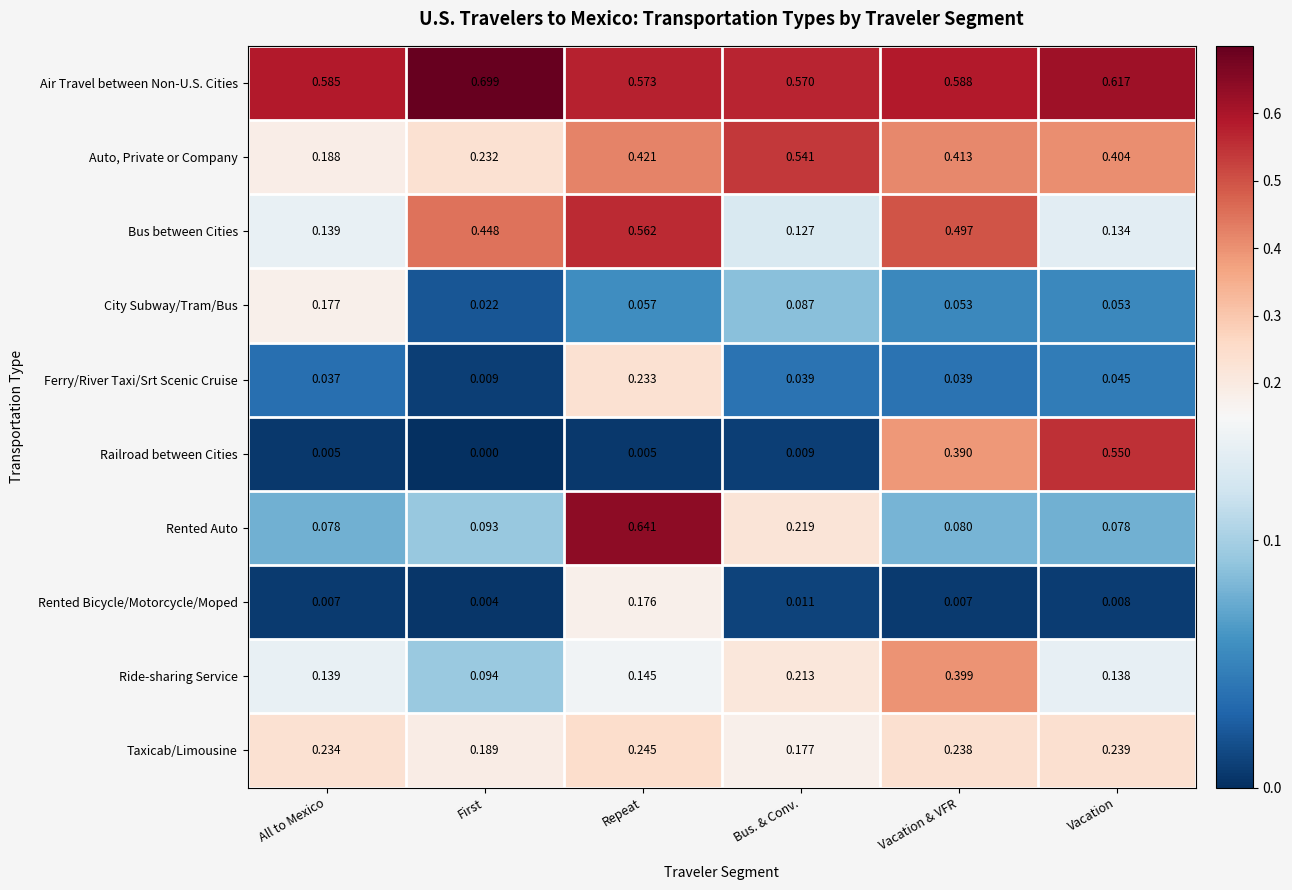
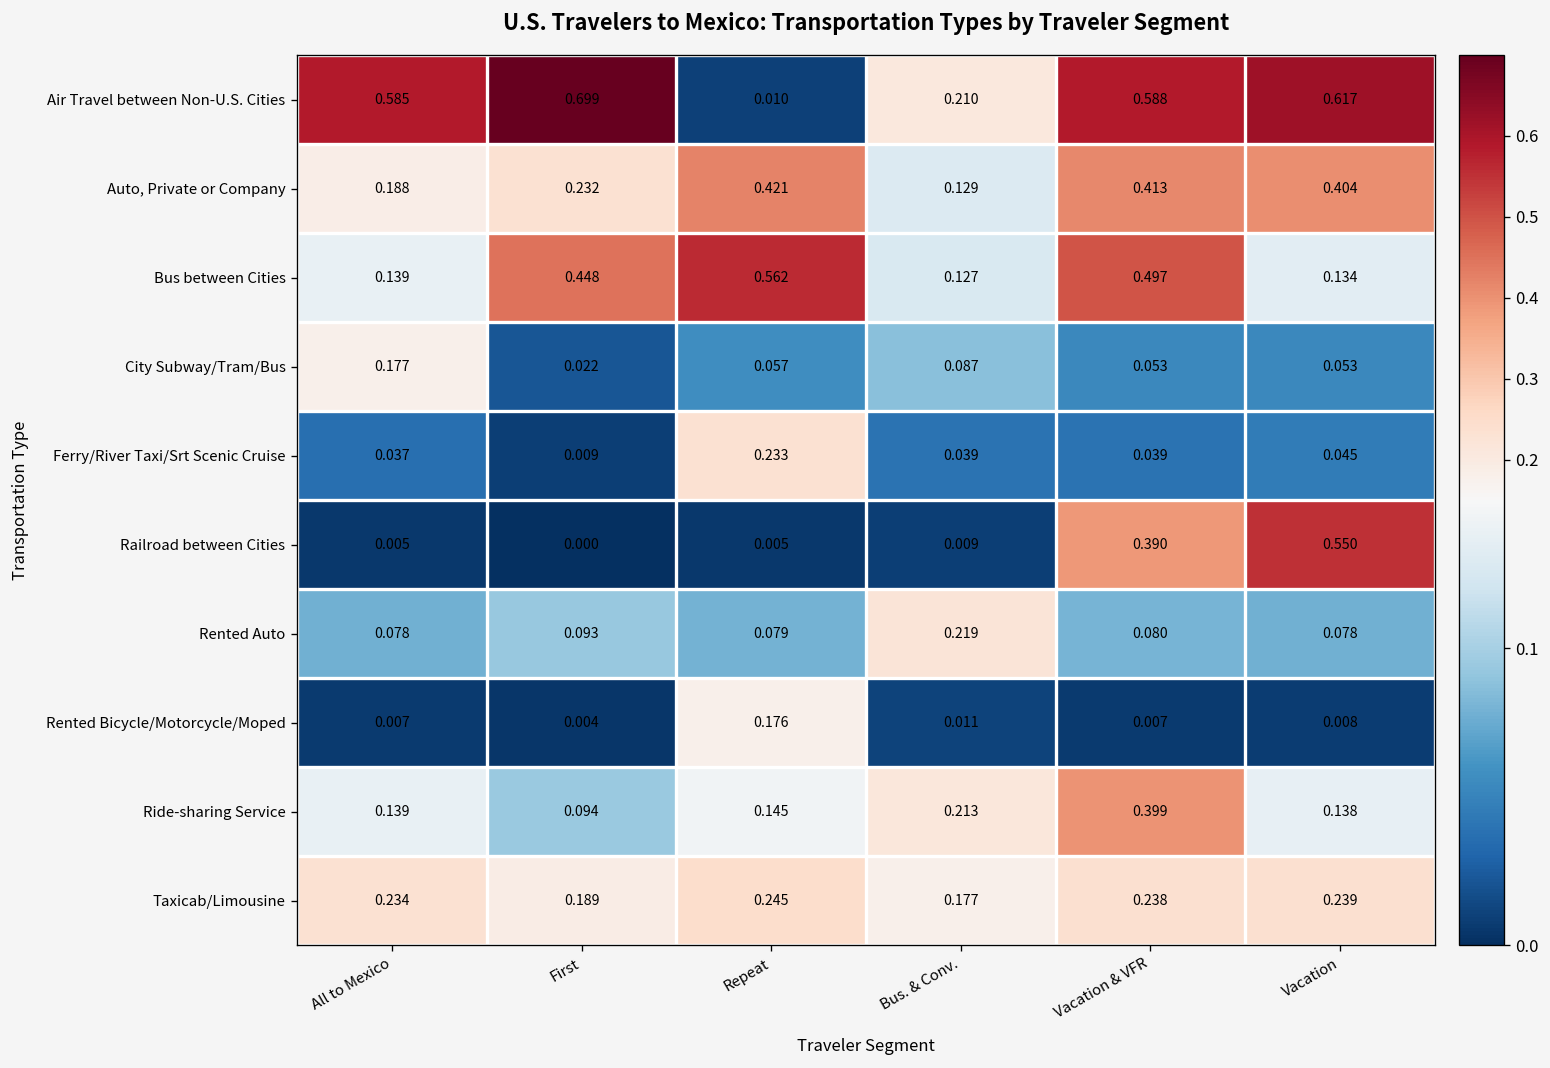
Air Travel between Non-U.S. Cities, Repeat: 0.573 -> 0.010
Air Travel between Non-U.S. Cities, Bus. & Conv.: 0.570 -> 0.210
Auto, Private or Company, Bus. & Conv.: 0.541 -> 0.129
Rented Auto, Repeat: 0.641 -> 0.079
